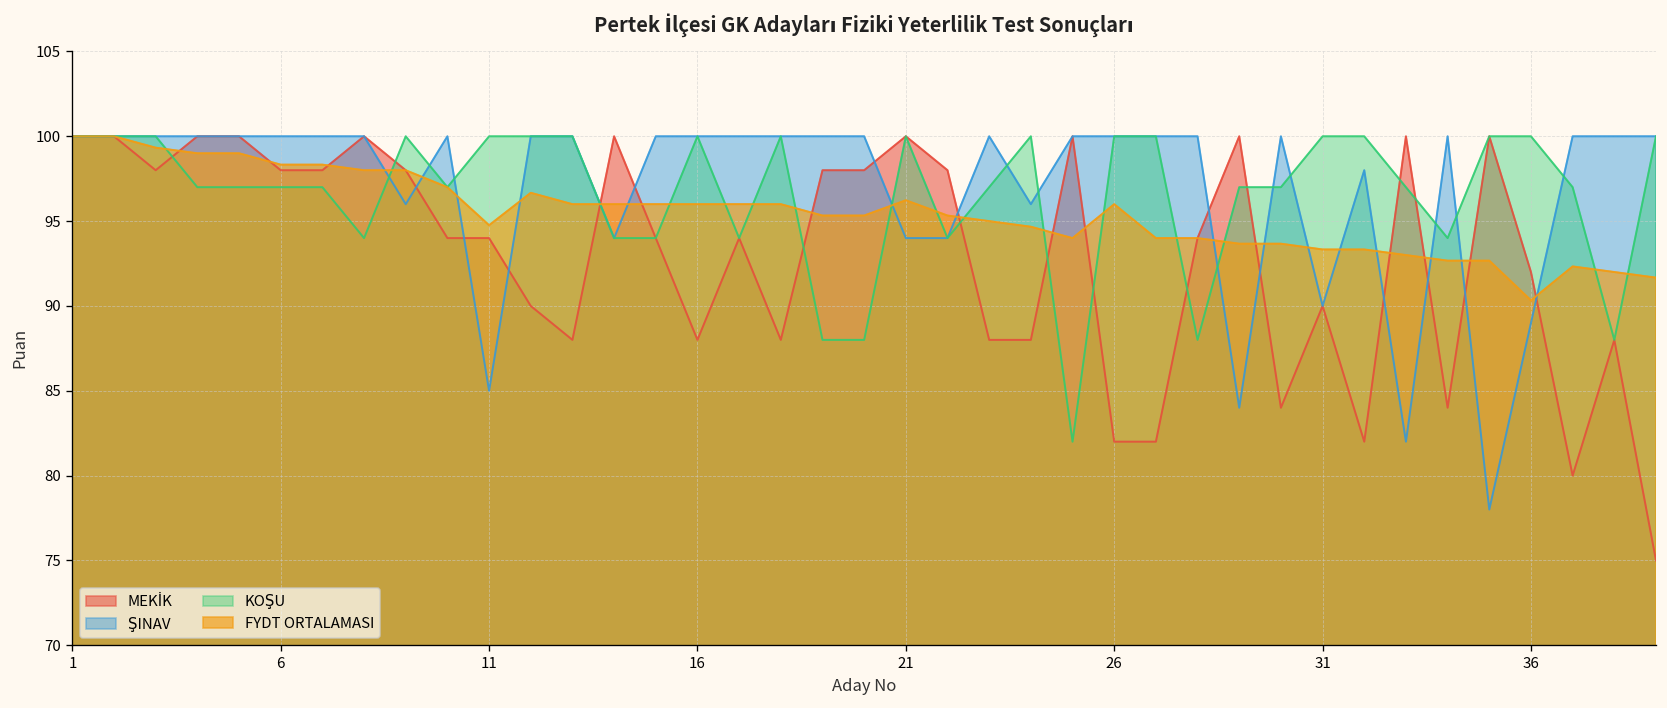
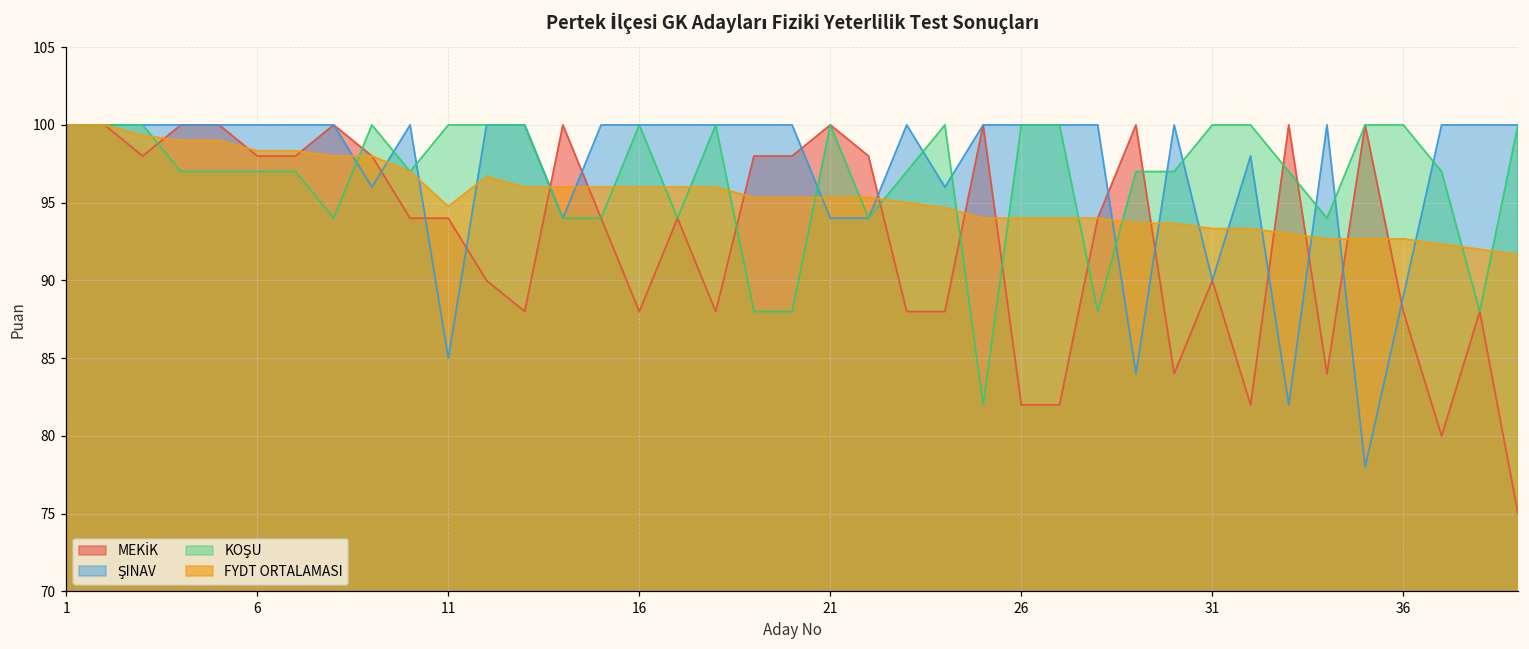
FYDT ORTALAMASI, 21: 96.2 -> 95.3
FYDT ORTALAMASI, 26: 96 -> 94
MEKİK, 36: 92 -> 88
FYDT ORTALAMASI, 36: 90.3 -> 92.7
